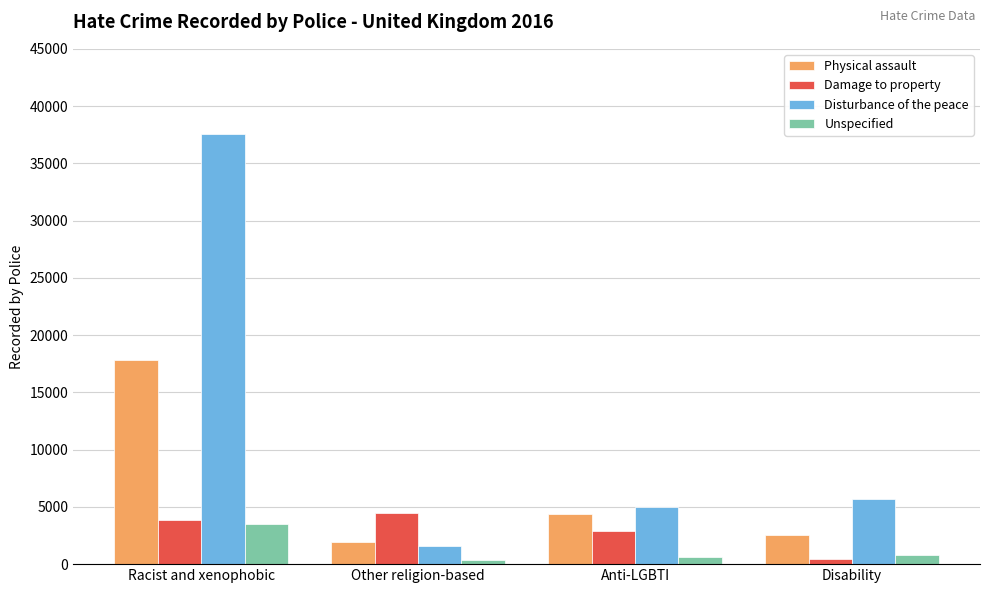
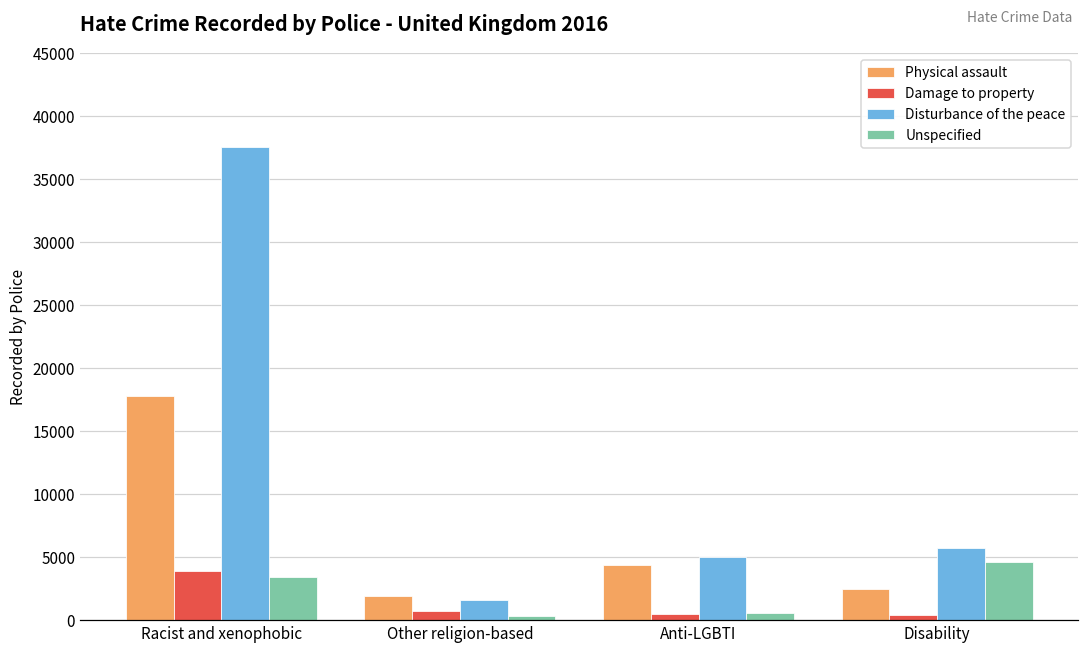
Damage to property, Other religion-based: 4500 -> 700
Damage to property, Anti-LGBTI: 2900 -> 500
Unspecified, Disability: 800 -> 4600
